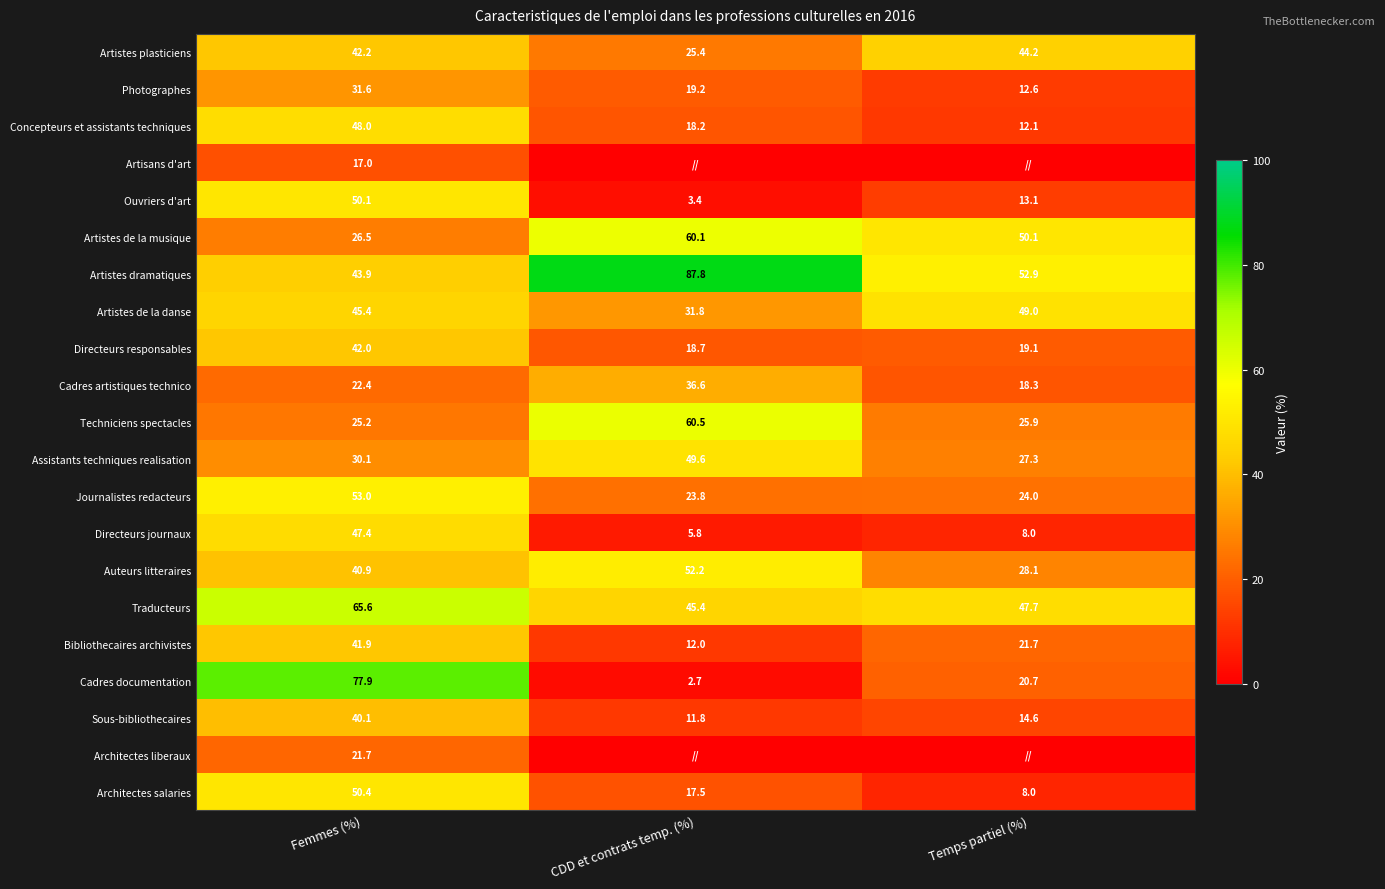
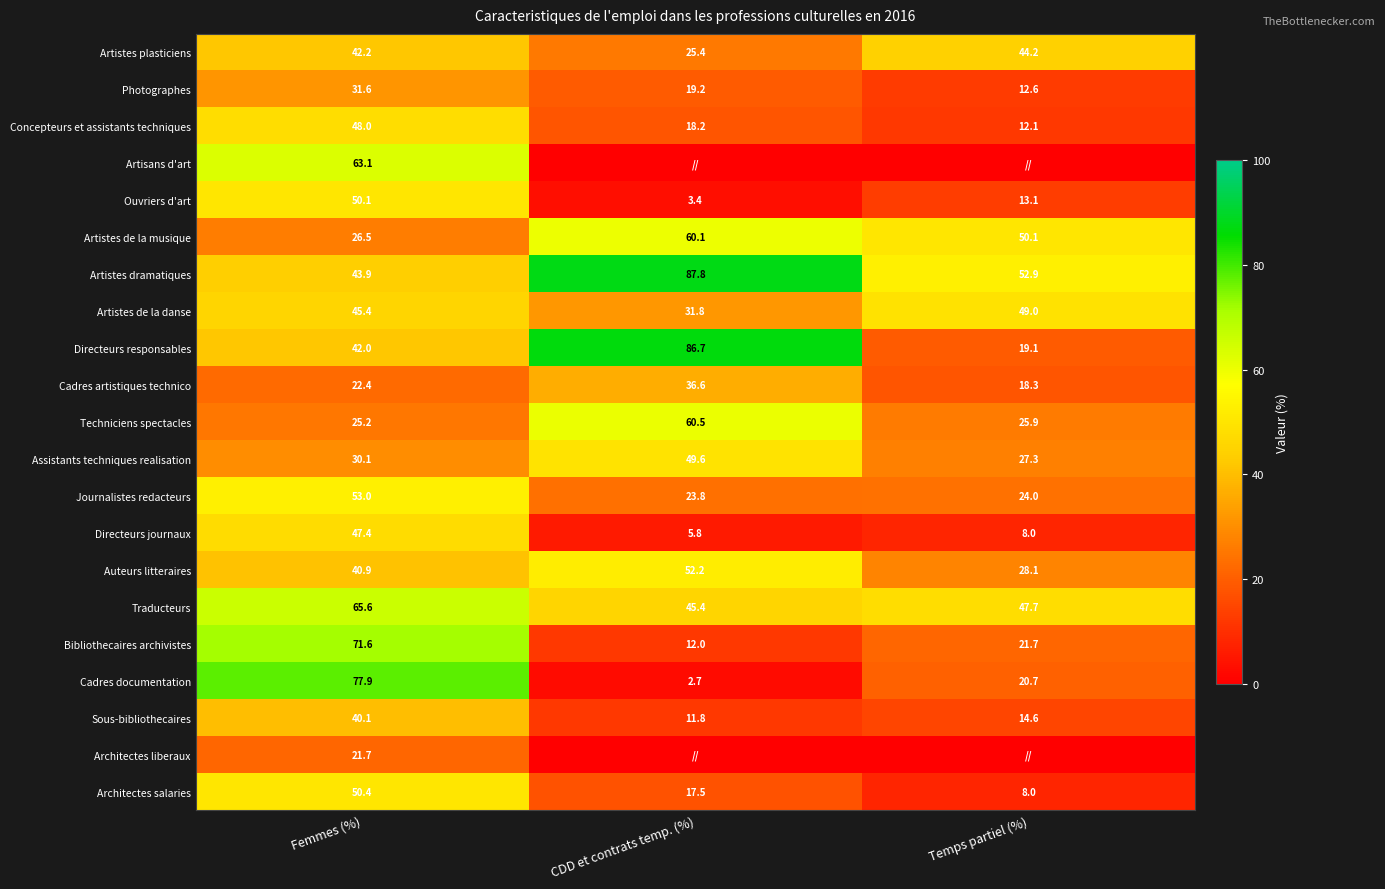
Artisans d'art, Femmes (%): 17.0 -> 63.1
Directeurs responsables, CDD et contrats temp. (%): 18.7 -> 86.7
Bibliothecaires archivistes, Femmes (%): 41.9 -> 71.6
